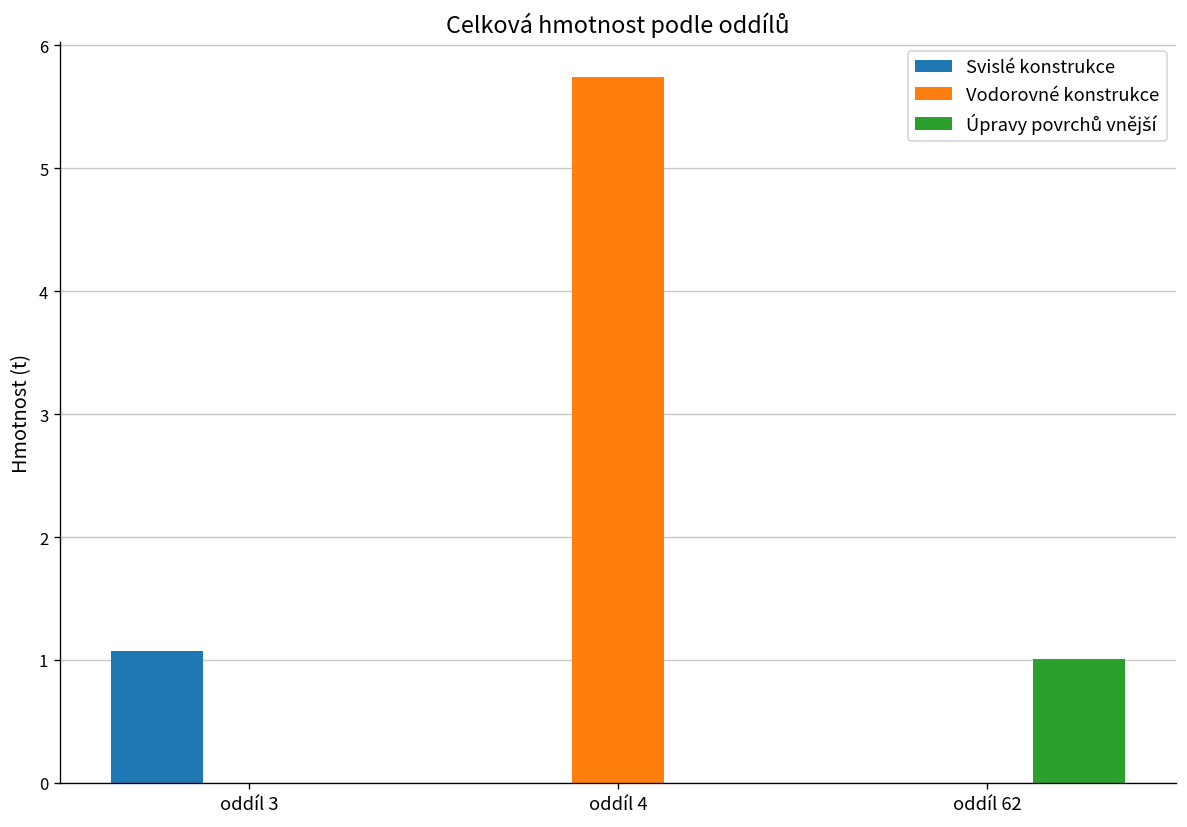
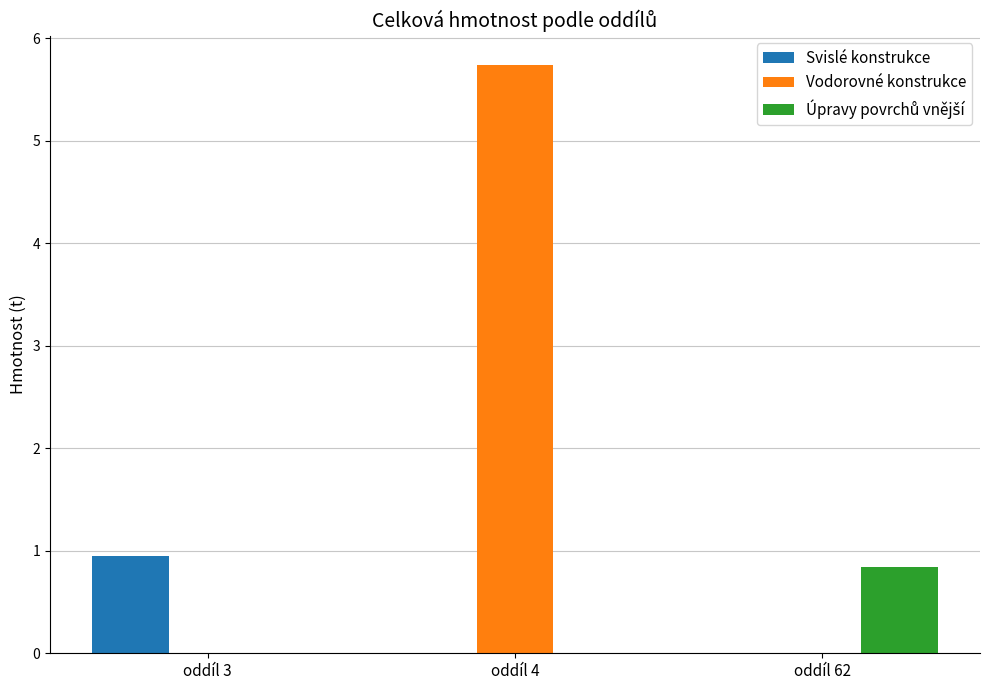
Svislé konstrukce, oddíl 3: 1.07 -> 0.95
Úpravy povrchů vnější, oddíl 62: 1.01 -> 0.84
